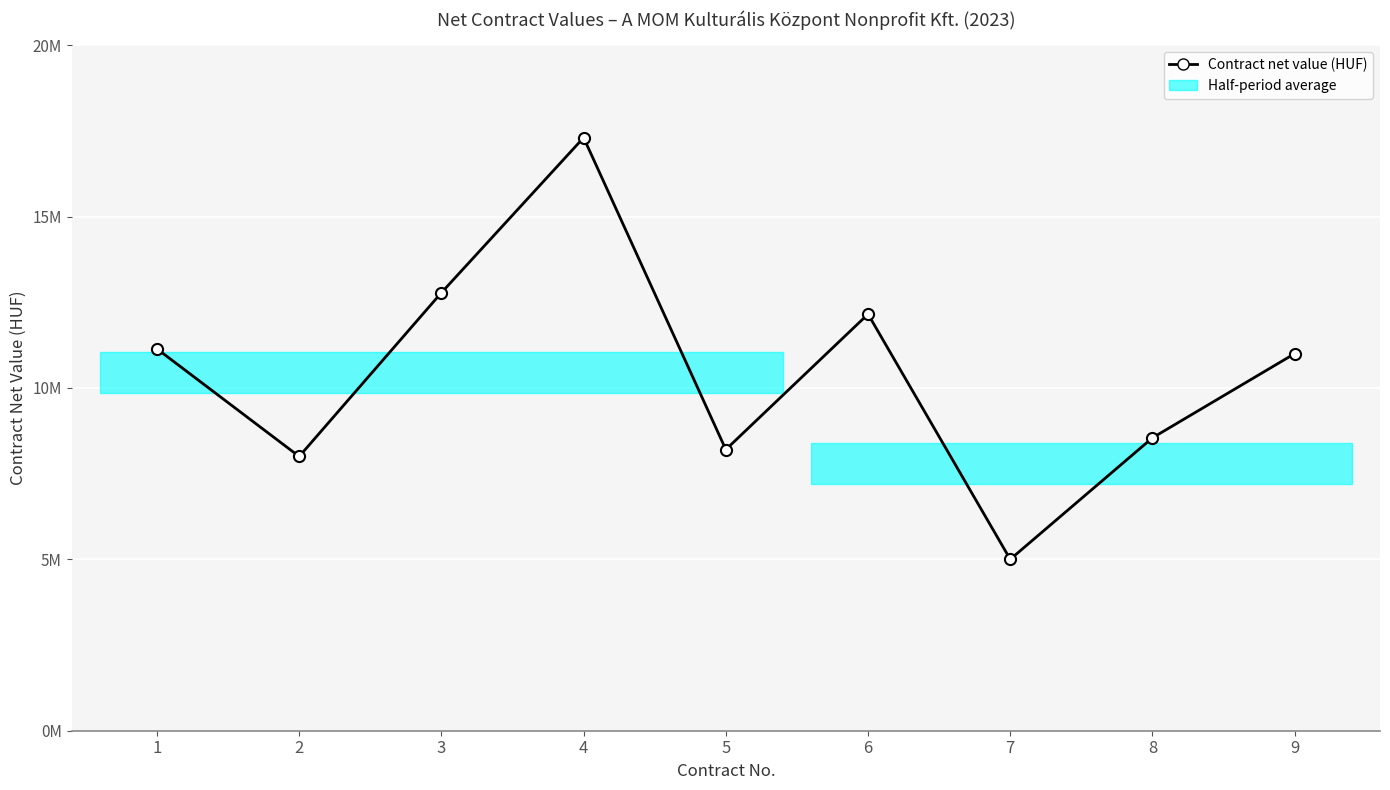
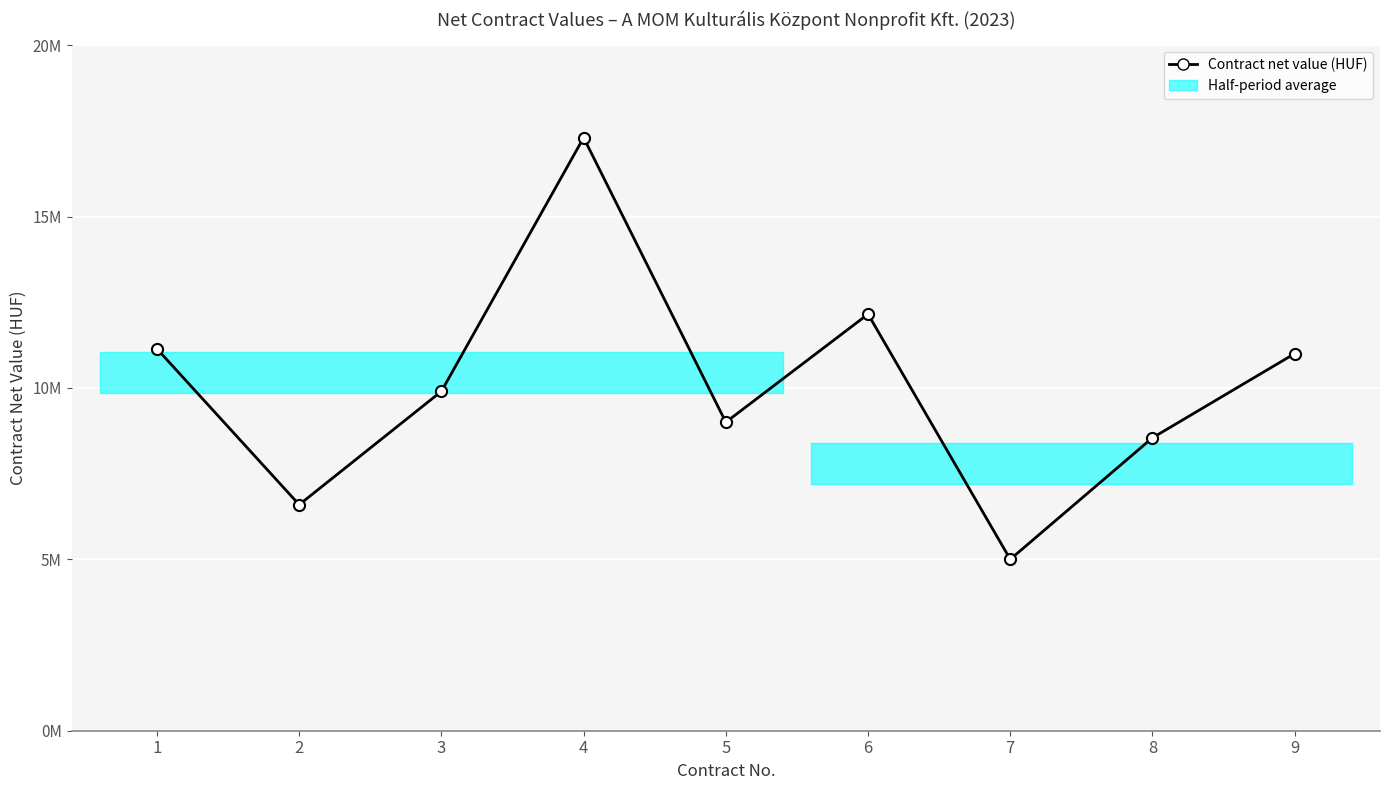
Contract net value (HUF), 2: 8000000 -> 6600000
Contract net value (HUF), 3: 12800000 -> 9900000
Contract net value (HUF), 5: 8200000 -> 9000000
